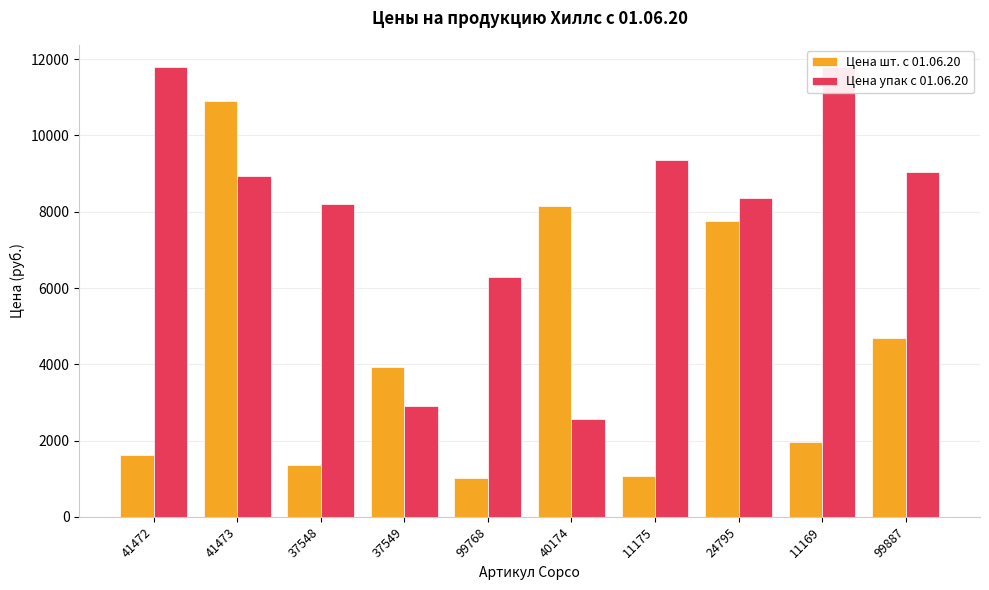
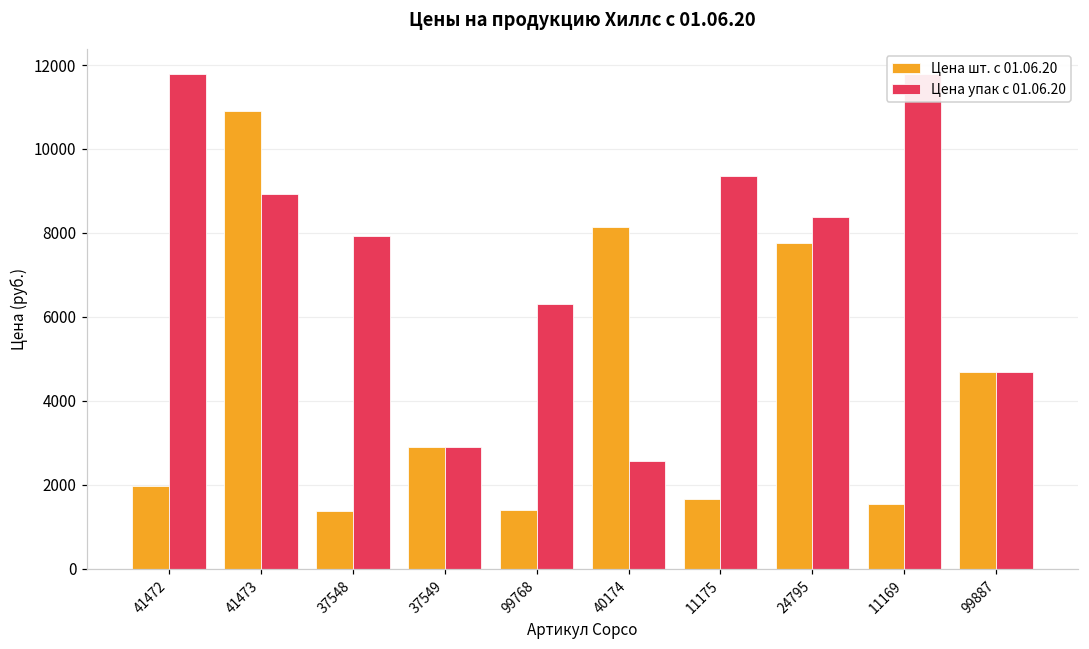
Цена шт. с 01.06.20, 41472: 1600 -> 2000
Цена упак с 01.06.20, 37548: 8200 -> 7900
Цена шт. с 01.06.20, 37549: 3900 -> 2900
Цена шт. с 01.06.20, 99768: 1000 -> 1400
Цена шт. с 01.06.20, 11175: 1100 -> 1600
Цена шт. с 01.06.20, 11169: 2000 -> 1500
Цена упак с 01.06.20, 99887: 9000 -> 4700
